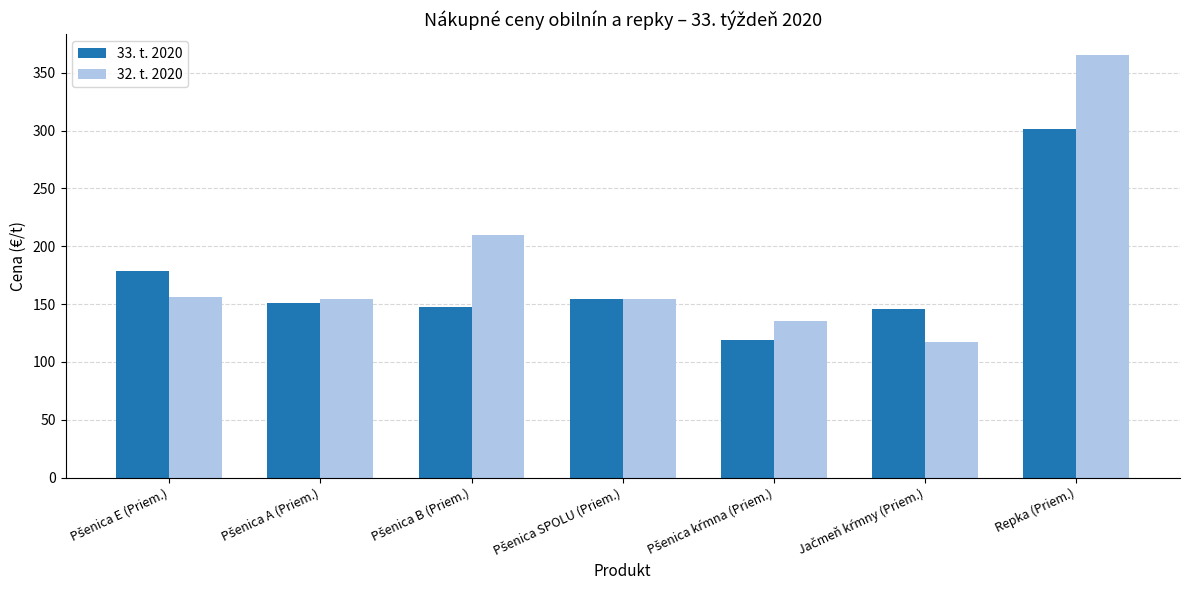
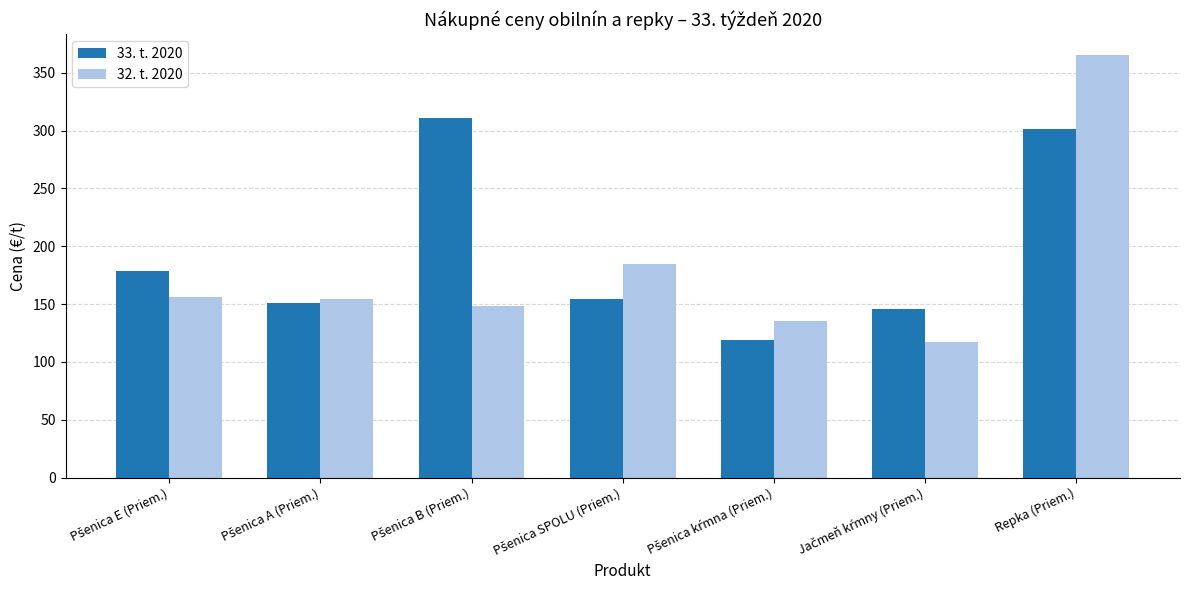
33. t. 2020, Pšenica B (Priem.): 147 -> 310
32. t. 2020, Pšenica B (Priem.): 209 -> 148
32. t. 2020, Pšenica SPOLU (Priem.): 154 -> 185
